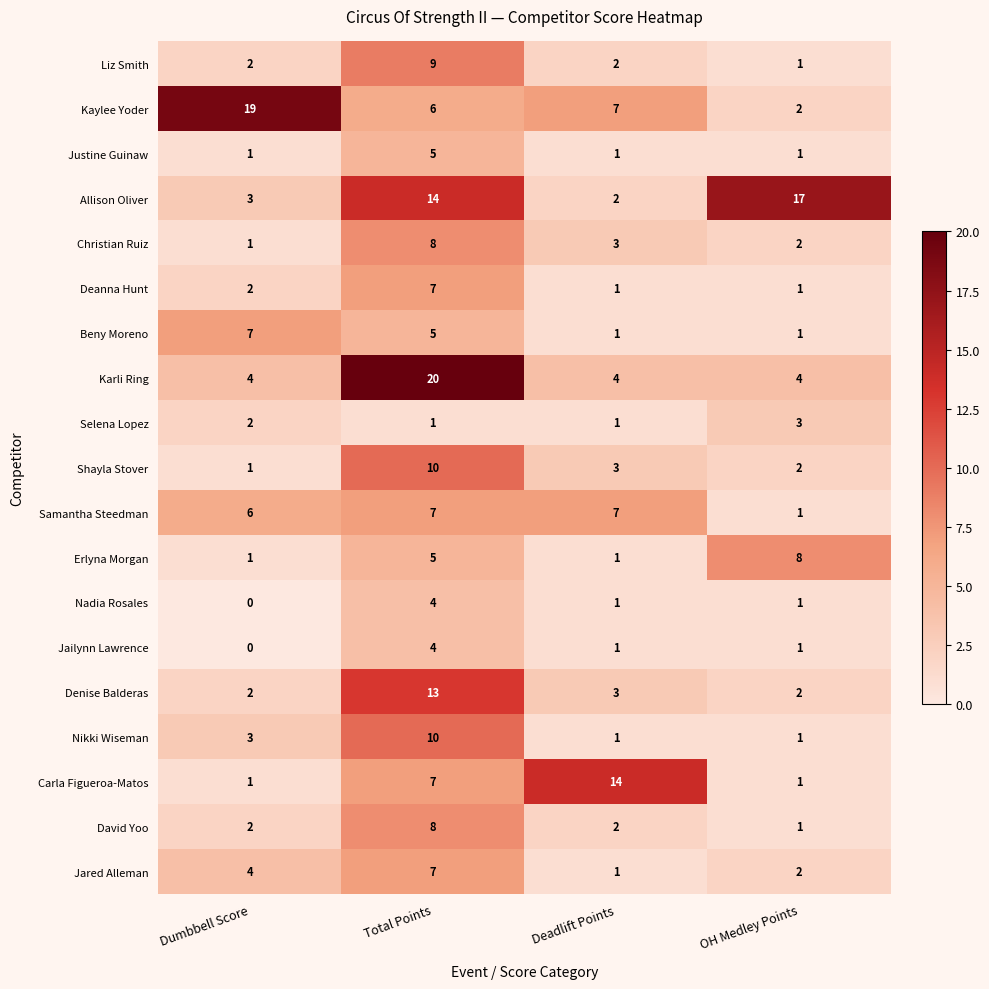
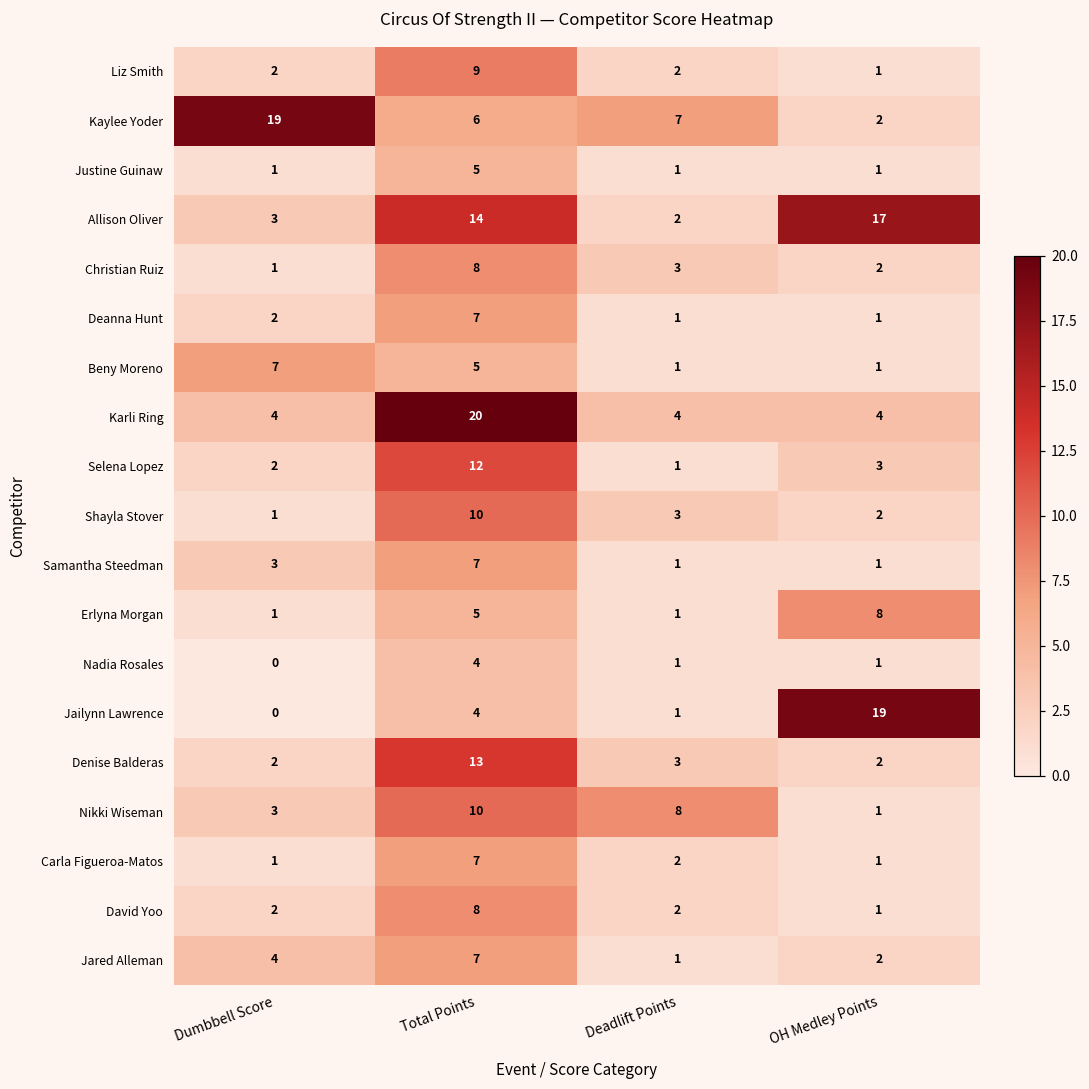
Selena Lopez, Total Points: 1 -> 12
Samantha Steedman, Dumbbell Score: 6 -> 3
Samantha Steedman, Deadlift Points: 7 -> 1
Jailynn Lawrence, OH Medley Points: 1 -> 19
Nikki Wiseman, Deadlift Points: 1 -> 8
Carla Figueroa-Matos, Deadlift Points: 14 -> 2
